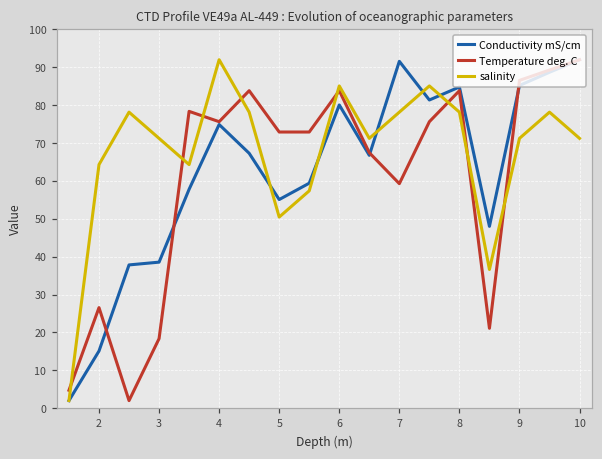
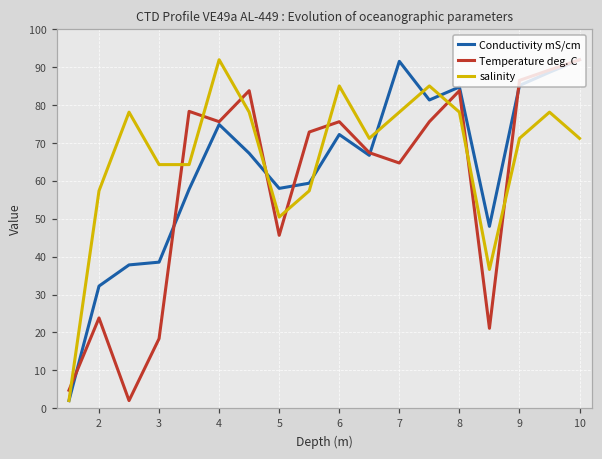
Conductivity mS/cm, 2: 15 -> 32
Temperature deg. C, 2: 27 -> 24
salinity, 2: 64 -> 57
salinity, 3: 71 -> 64
Conductivity mS/cm, 5: 55 -> 58
Temperature deg. C, 5: 73 -> 46
Conductivity mS/cm, 6: 80 -> 72
Temperature deg. C, 6: 84 -> 76
Temperature deg. C, 7: 59 -> 65
